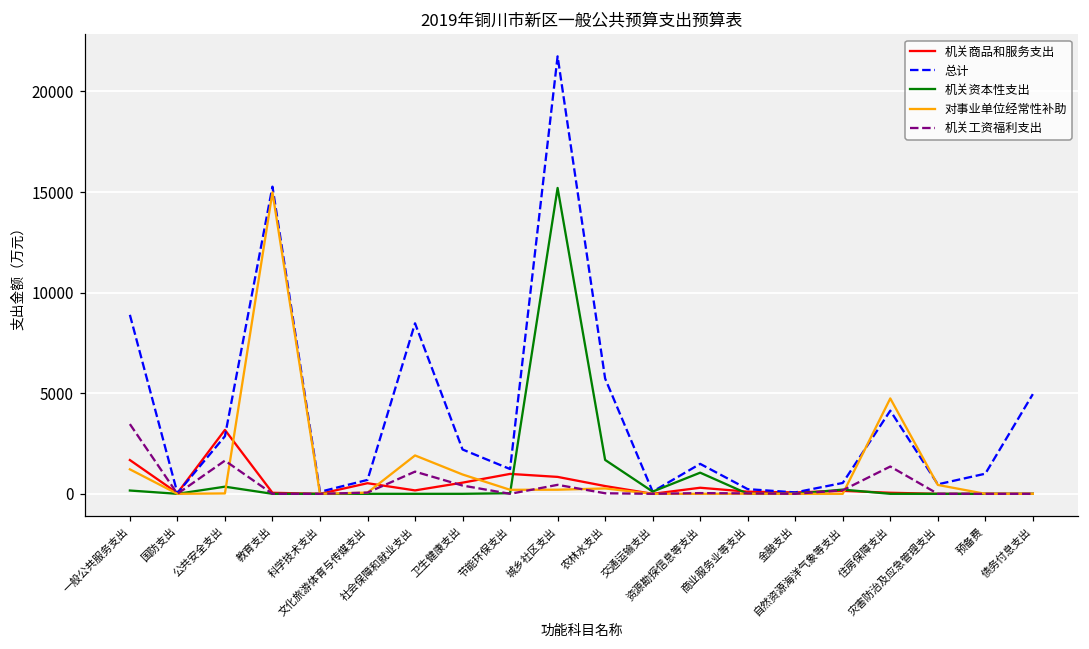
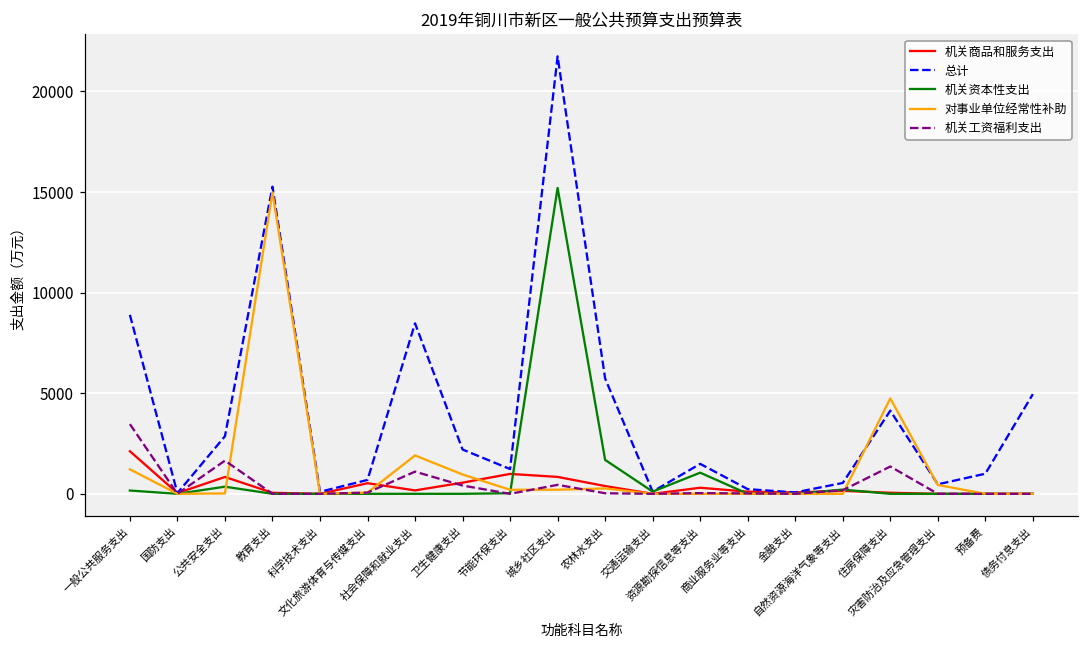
机关商品和服务支出, 一般公共服务支出: 1700 -> 2100
机关商品和服务支出, 公共安全支出: 3200 -> 800
